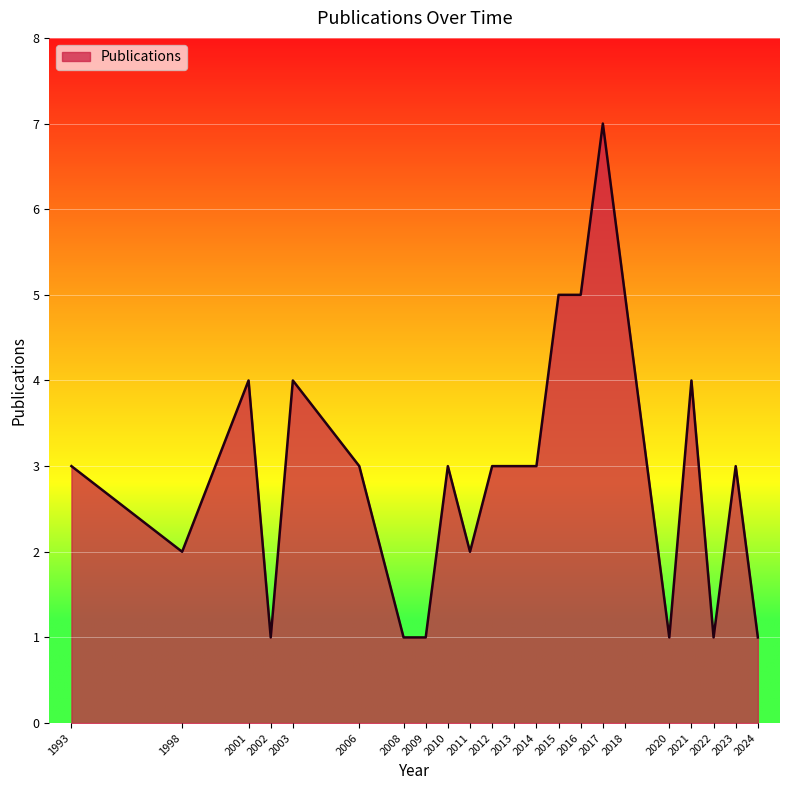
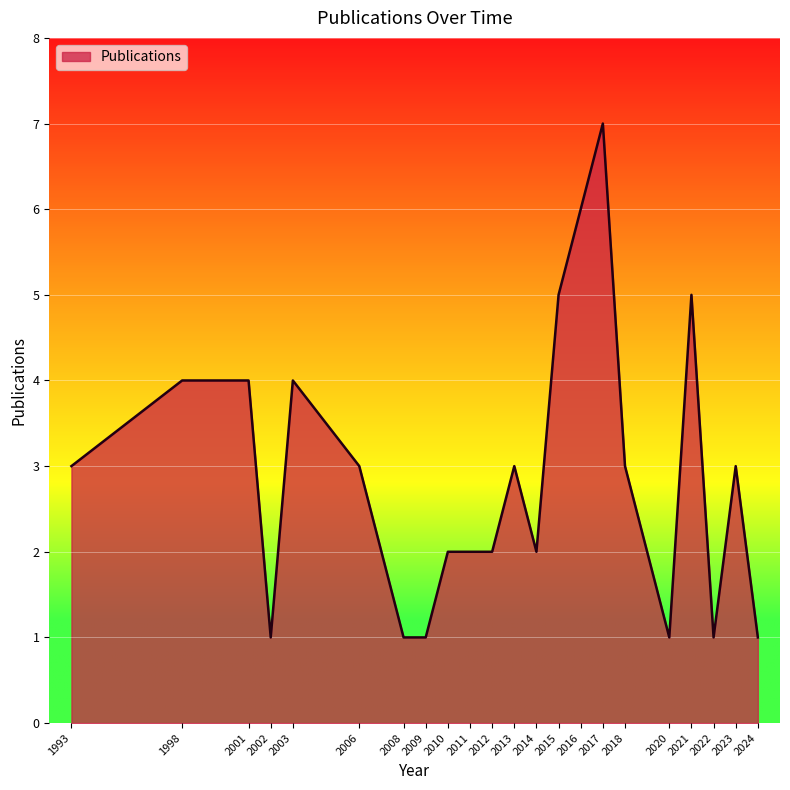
1998: 2 -> 4
2010: 3 -> 2
2012: 3 -> 2
2014: 3 -> 2
2016: 5 -> 6
2018: 5 -> 3
2021: 4 -> 5
